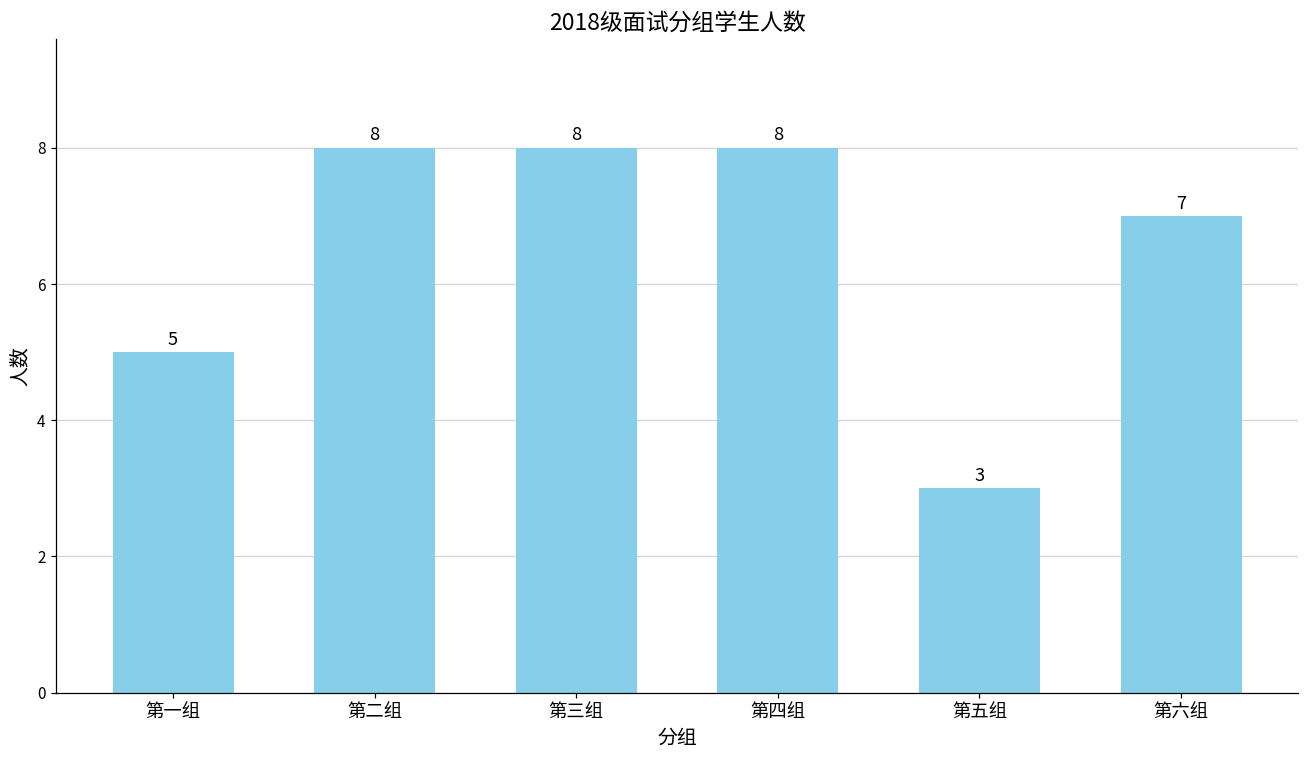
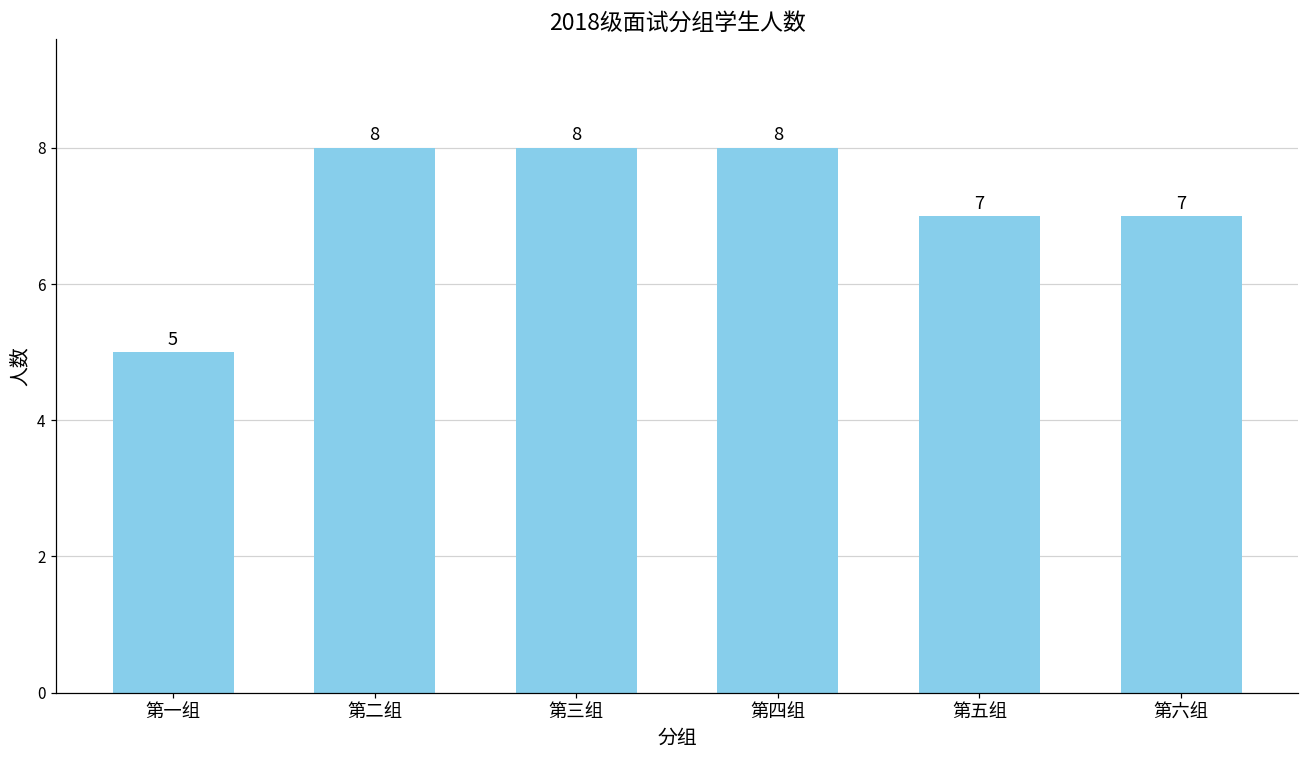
第五组: 3 -> 7
